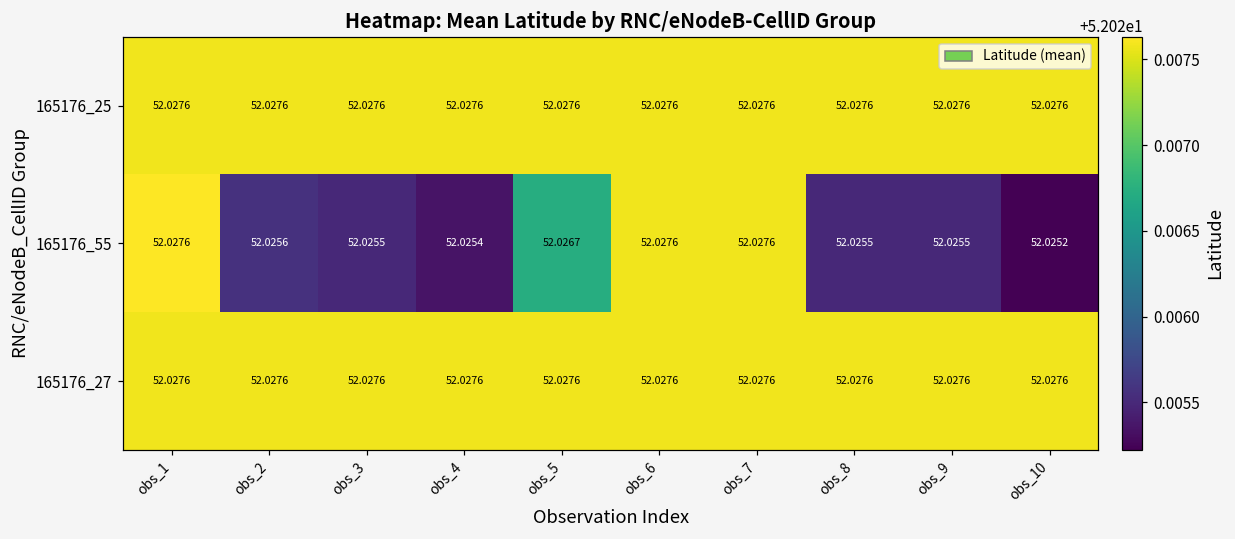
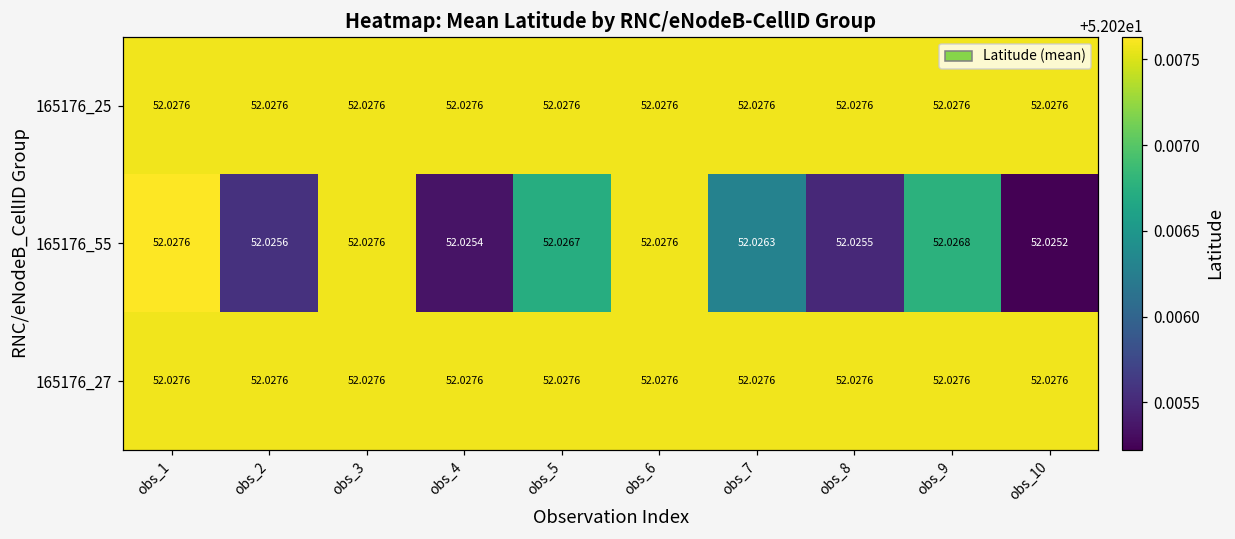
165176_55, obs_3: 52.0255 -> 52.0276
165176_55, obs_7: 52.0276 -> 52.0263
165176_55, obs_9: 52.0255 -> 52.0268
